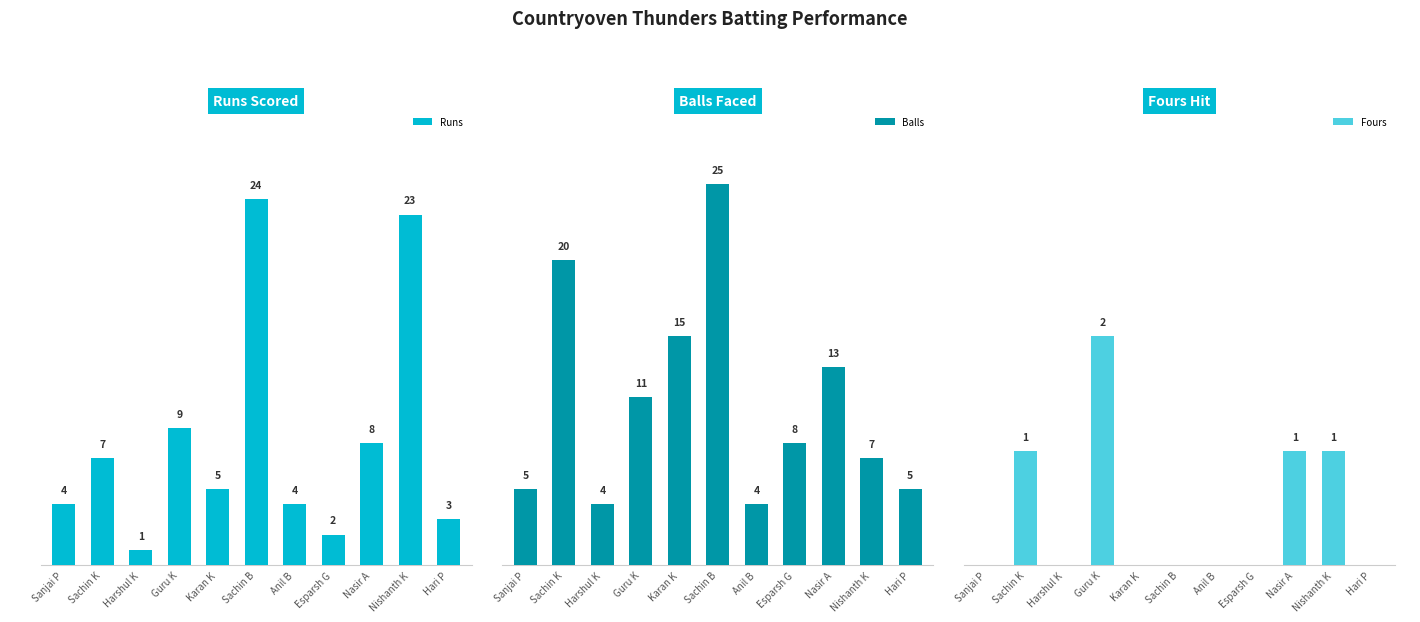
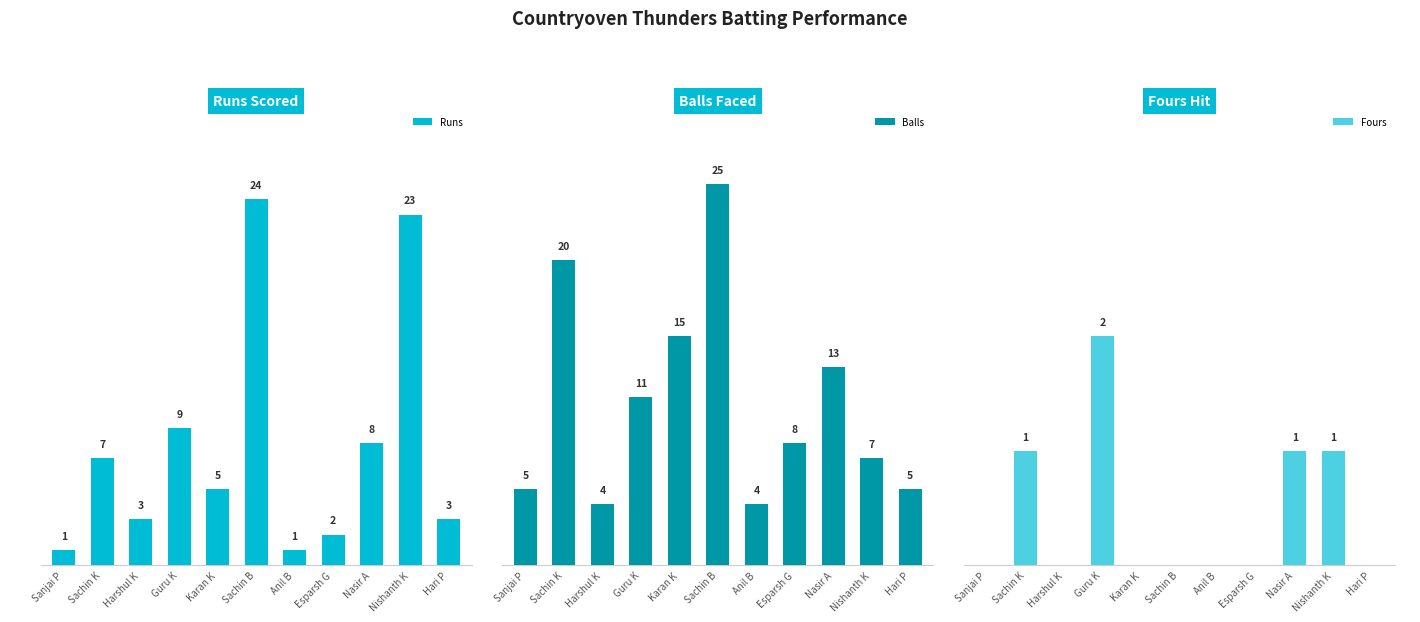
Runs Scored, Sanjai P: 4 -> 1
Runs Scored, Harshul K: 1 -> 3
Runs Scored, Anil B: 4 -> 1
